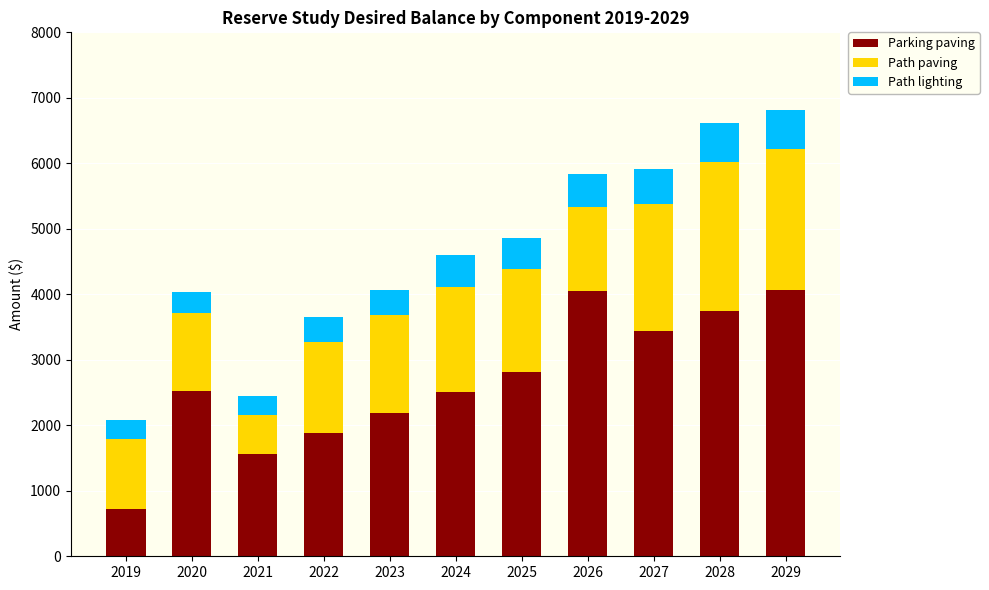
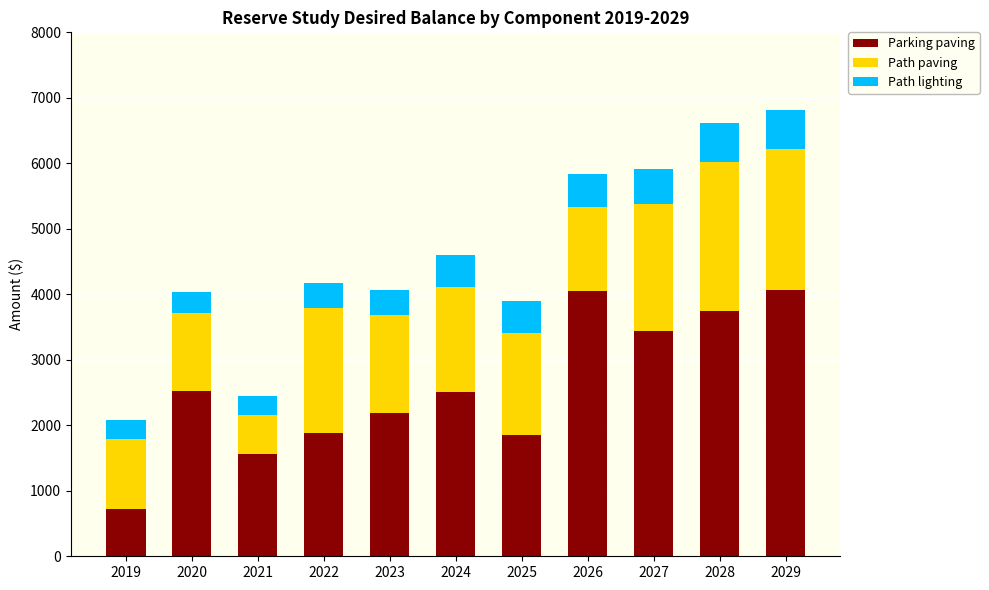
Path paving, 2022: 1400 -> 1900
Parking paving, 2025: 2800 -> 1800
